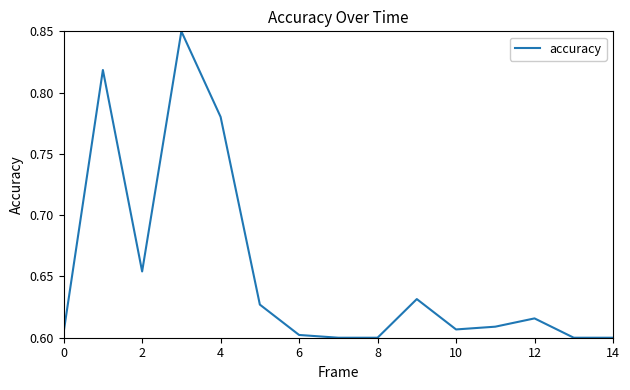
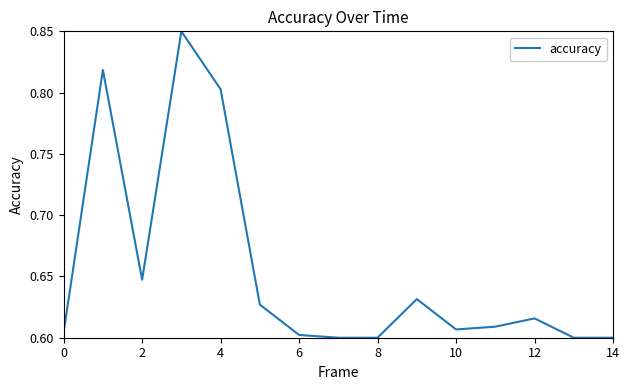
2: 0.654 -> 0.647
4: 0.780 -> 0.803
